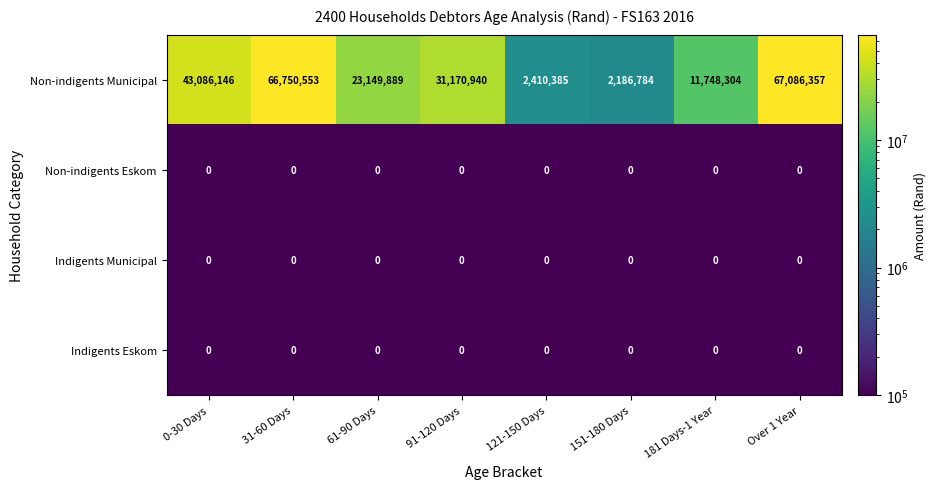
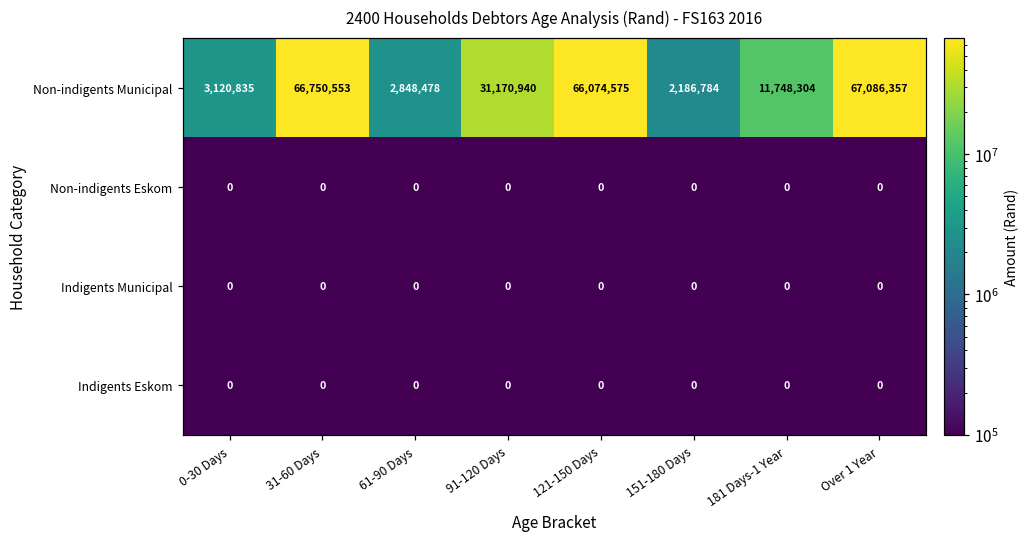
Non-indigents Municipal, 0-30 Days: 43,086,146 -> 3,120,835
Non-indigents Municipal, 61-90 Days: 23,149,889 -> 2,848,478
Non-indigents Municipal, 121-150 Days: 2,410,385 -> 66,074,575
